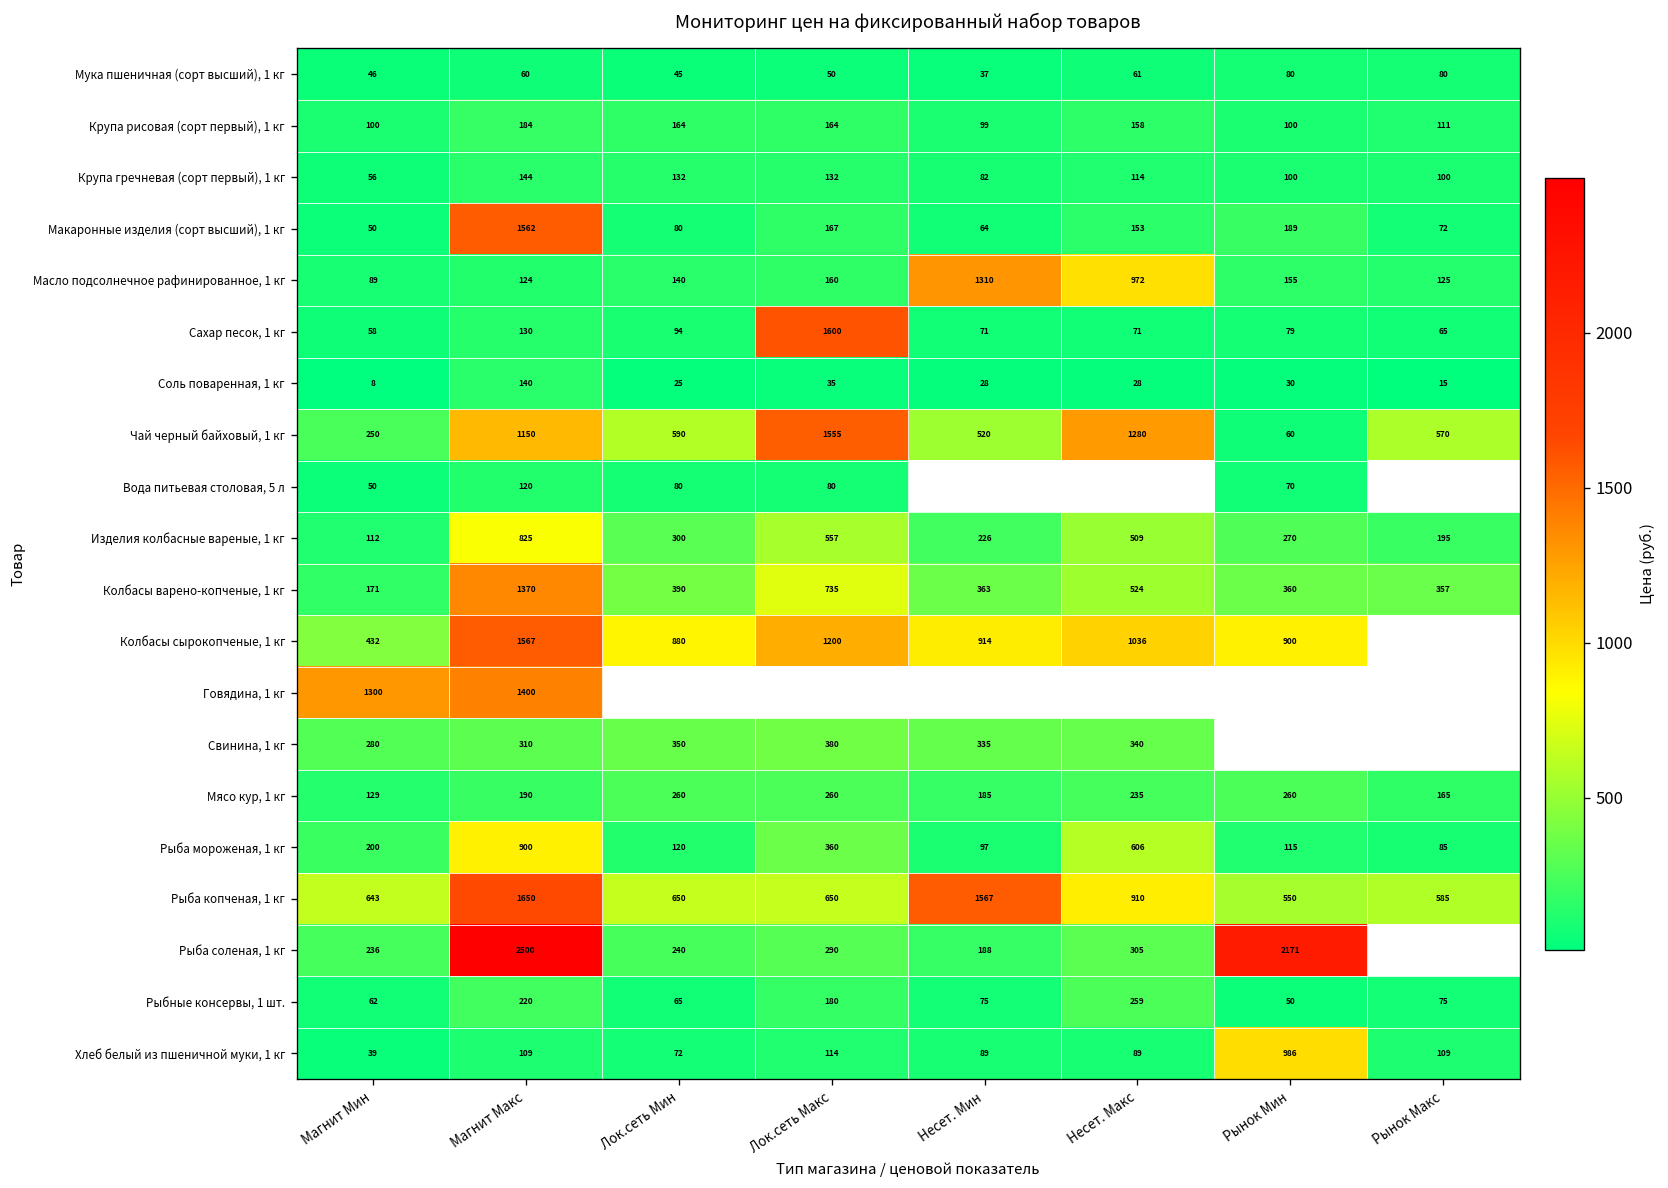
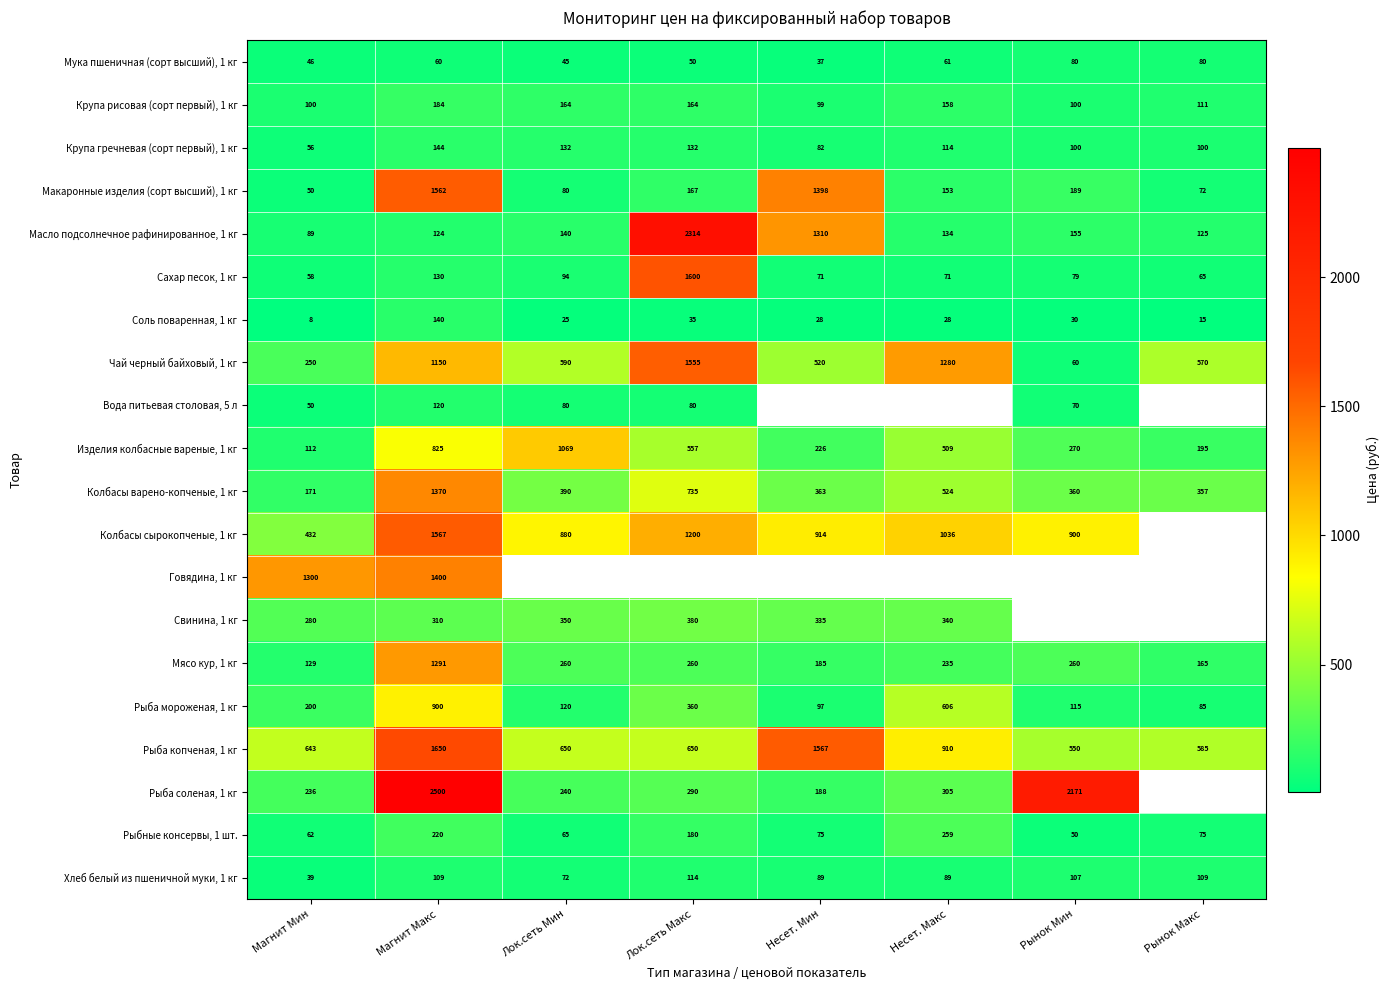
Макаронные изделия (сорт высший), 1 кг, Несет. Мин: 64 -> 1398
Масло подсолнечное рафинированное, 1 кг, Лок.сеть Макс: 160 -> 2314
Масло подсолнечное рафинированное, 1 кг, Несет. Макс: 972 -> 134
Изделия колбасные вареные, 1 кг, Лок.сеть Мин: 300 -> 1069
Мясо кур, 1 кг, Магнит Макс: 190 -> 1291
Хлеб белый из пшеничной муки, 1 кг, Рынок Мин: 986 -> 107
